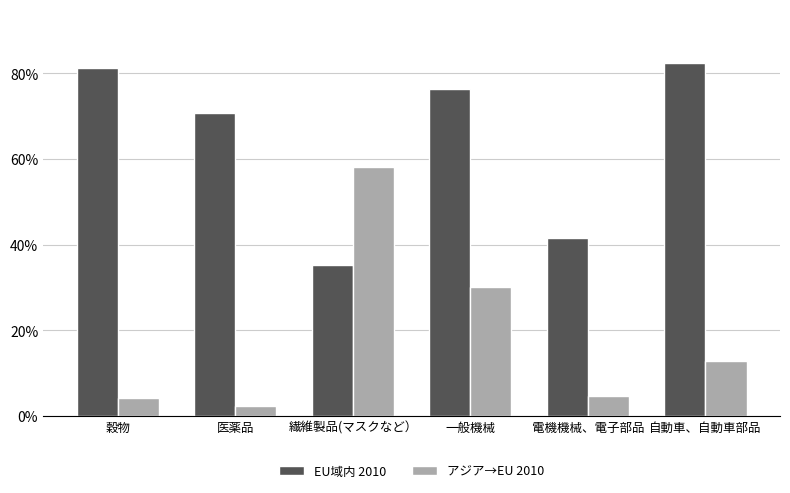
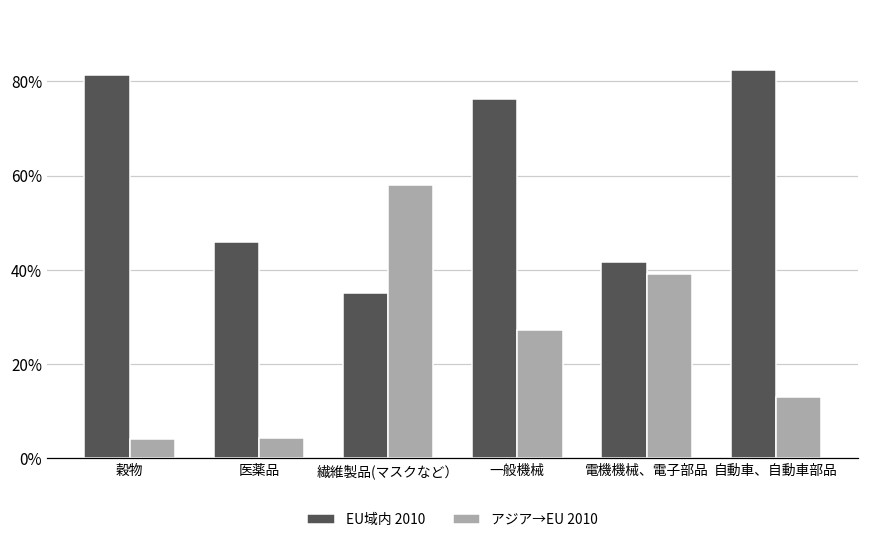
EU域内 2010, 医薬品: 71% -> 46%
アジア→EU 2010, 医薬品: 2% -> 4%
アジア→EU 2010, 一般機械: 30% -> 27%
アジア→EU 2010, 電機機械、電子部品: 5% -> 39%
